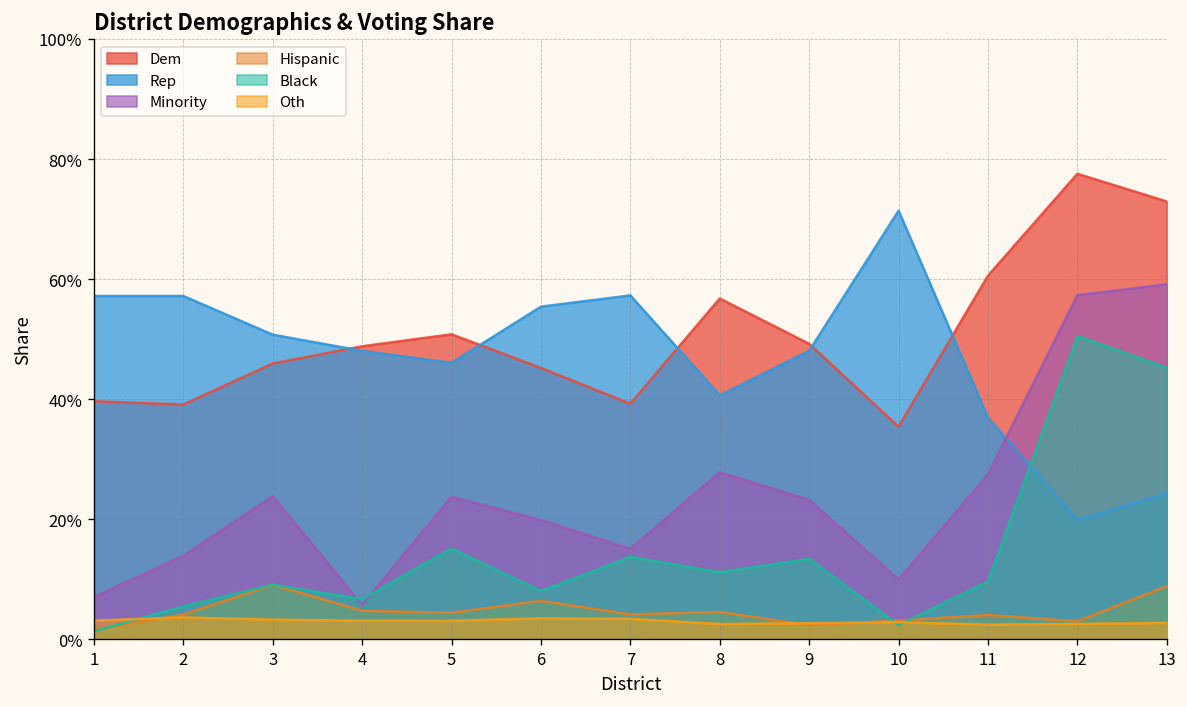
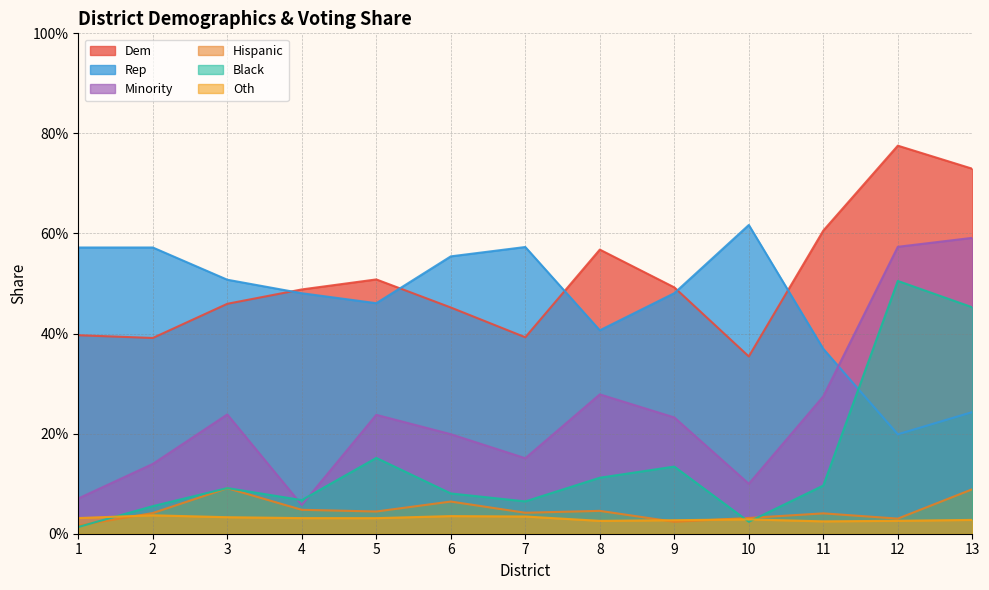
Black, 7: 14% -> 6%
Rep, 10: 71% -> 62%
